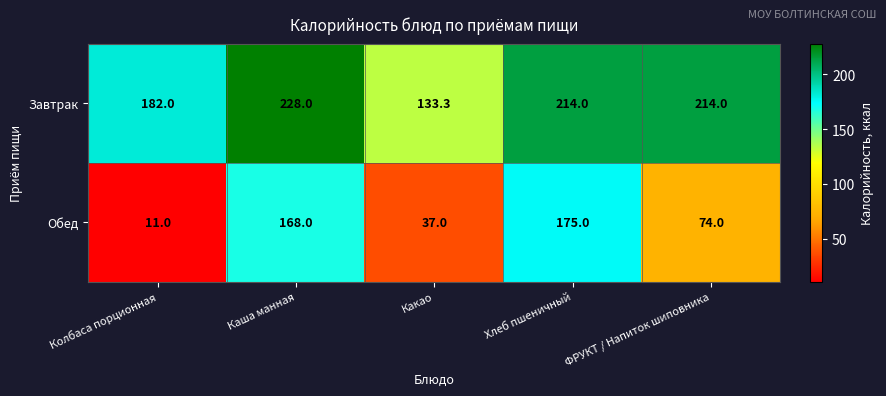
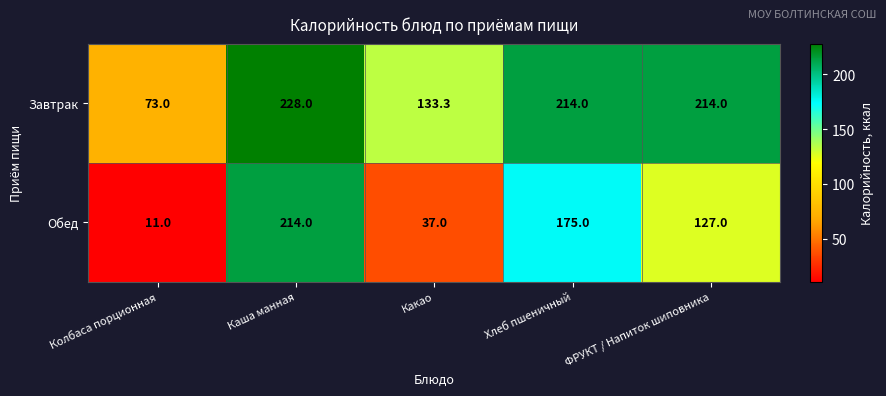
Завтрак, Колбаса порционная: 182.0 -> 73.0
Обед, Каша манная: 168.0 -> 214.0
Обед, ФРУКТ / Напиток шиповника: 74.0 -> 127.0
